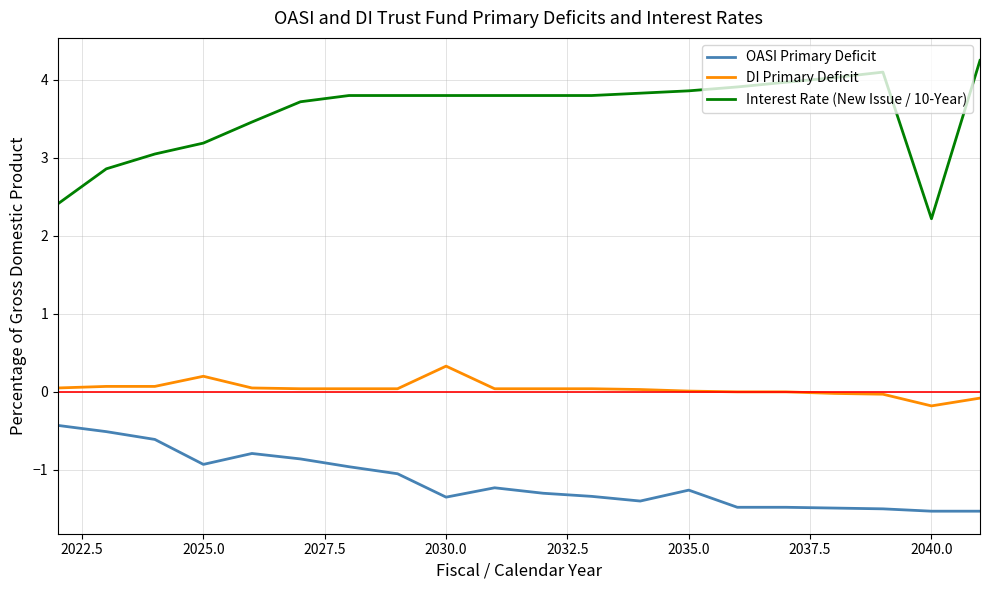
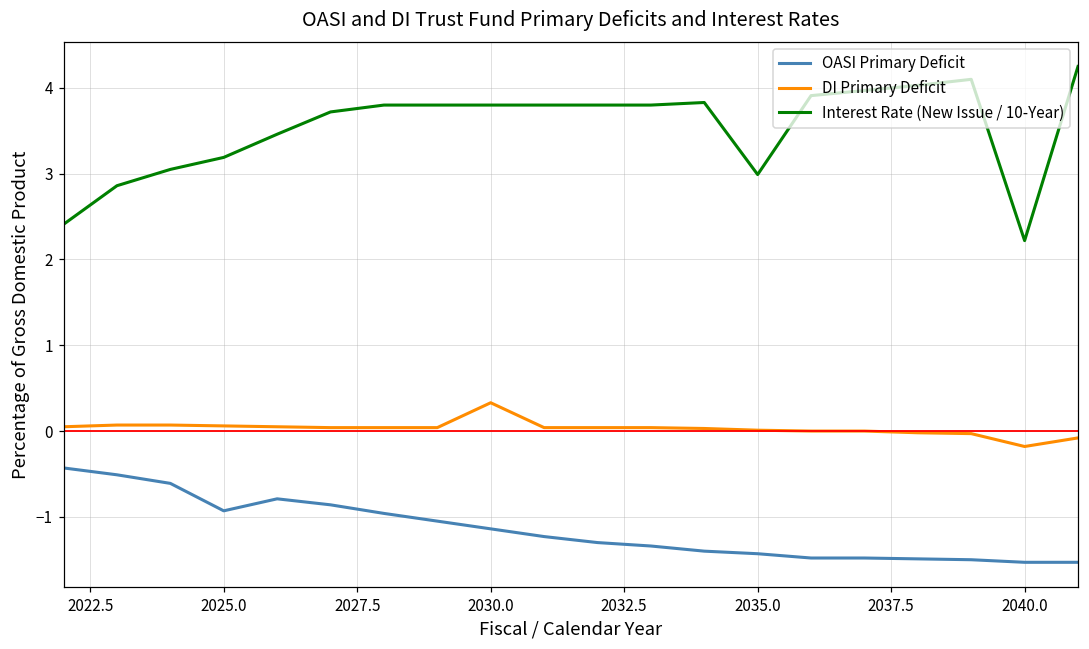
DI Primary Deficit, 2025.0: 0.2 -> 0.1
OASI Primary Deficit, 2030.0: -1.4 -> -1.1
OASI Primary Deficit, 2035.0: -1.3 -> -1.4
Interest Rate (New Issue / 10-Year), 2035.0: 3.9 -> 3.0
